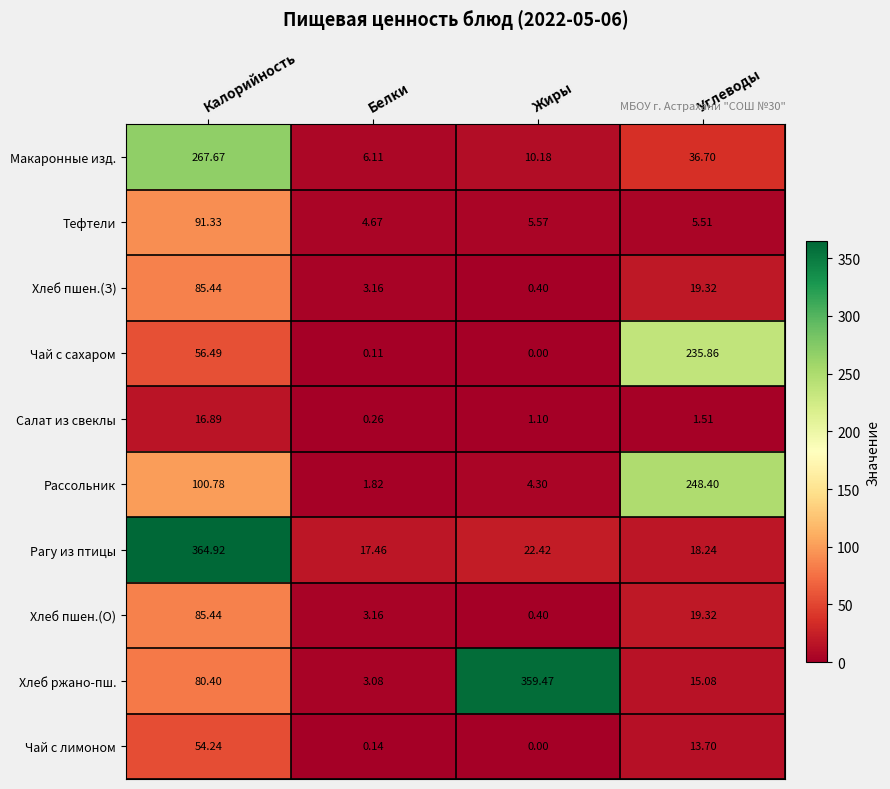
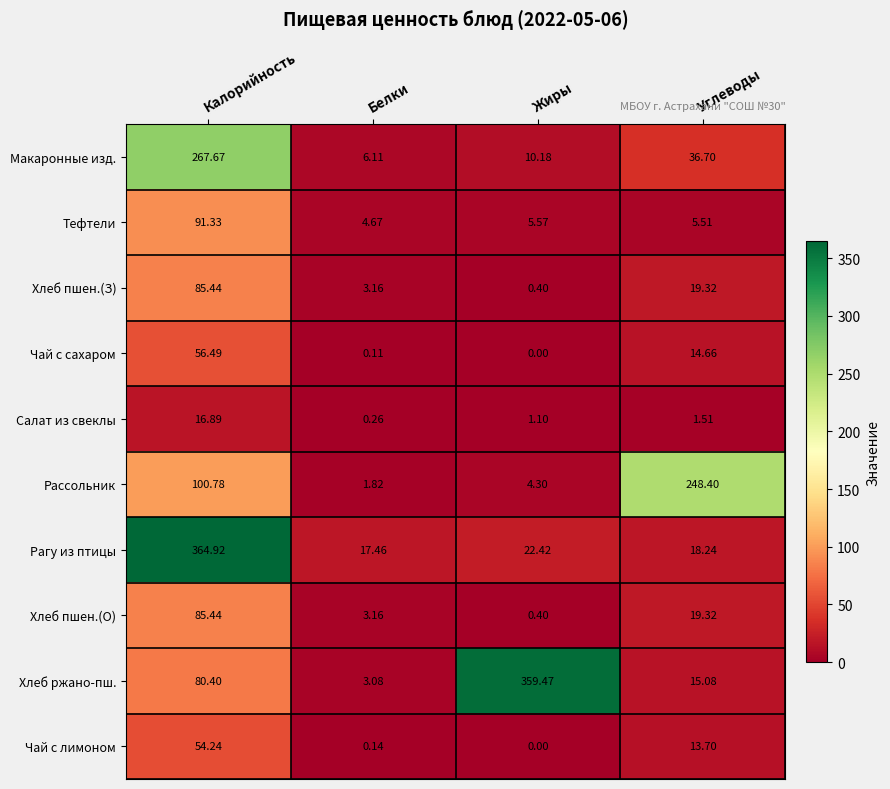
Чай с сахаром, Углеводы: 235.86 -> 14.66
